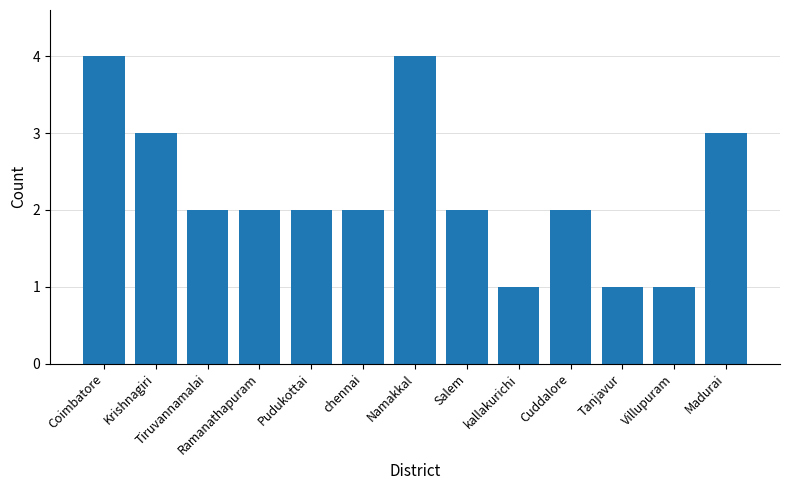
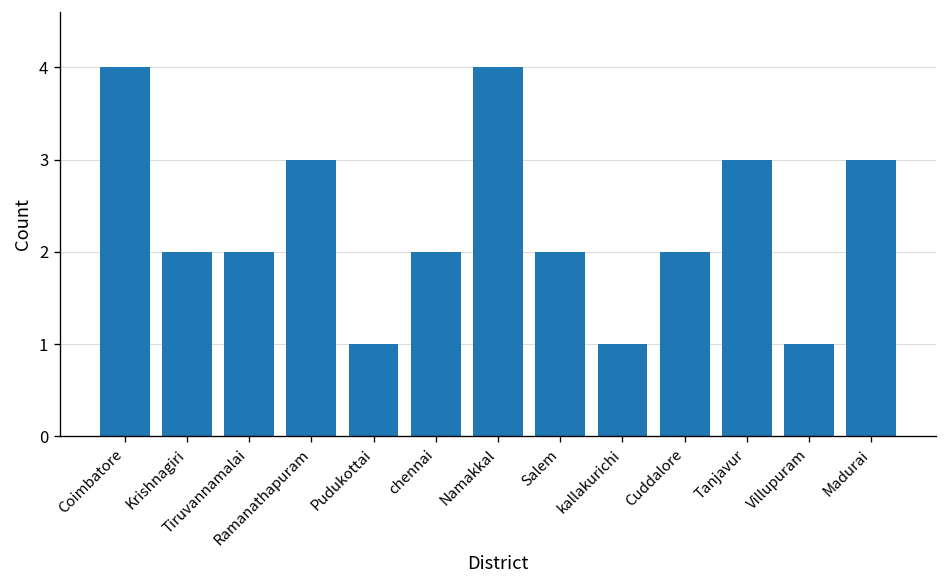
Krishnagiri: 3 -> 2
Ramanathapuram: 2 -> 3
Pudukottai: 2 -> 1
Tanjavur: 1 -> 3
